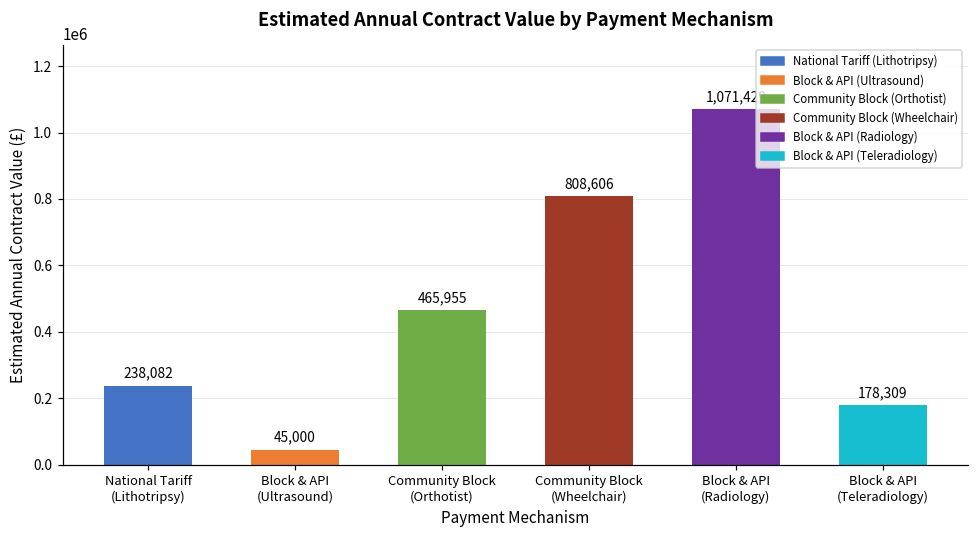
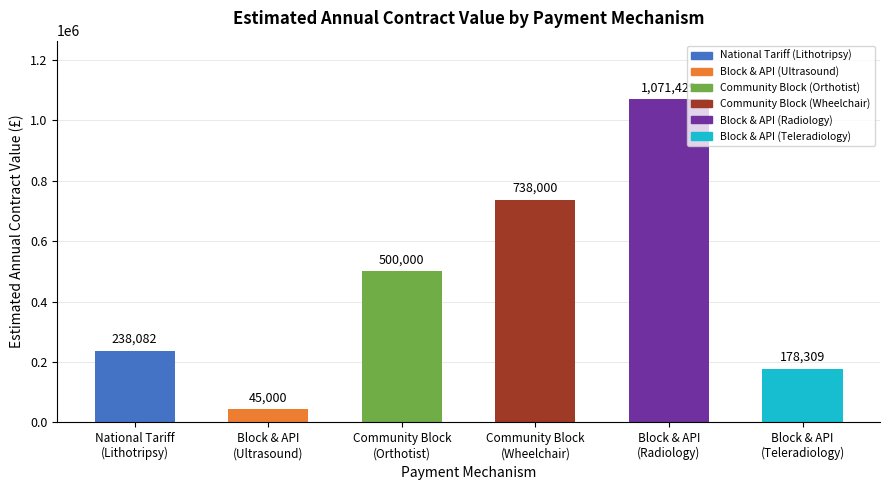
Community Block (Orthotist): 465,955 -> 500,000
Community Block (Wheelchair): 808,606 -> 738,000
